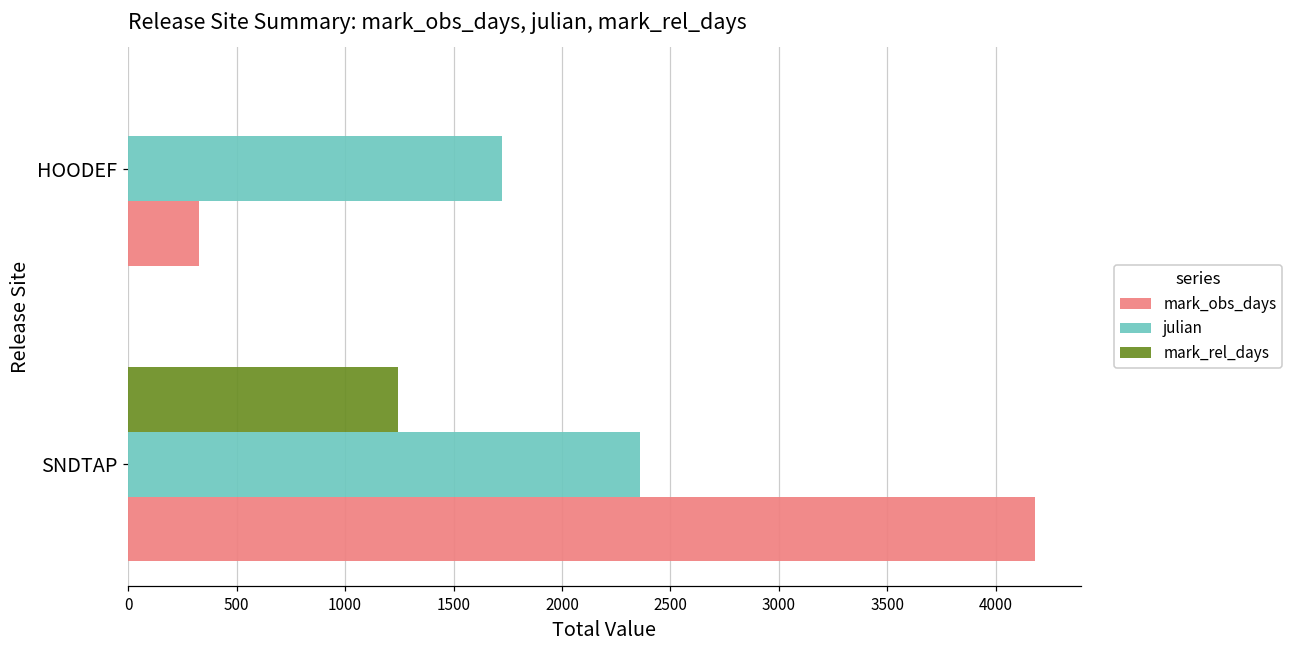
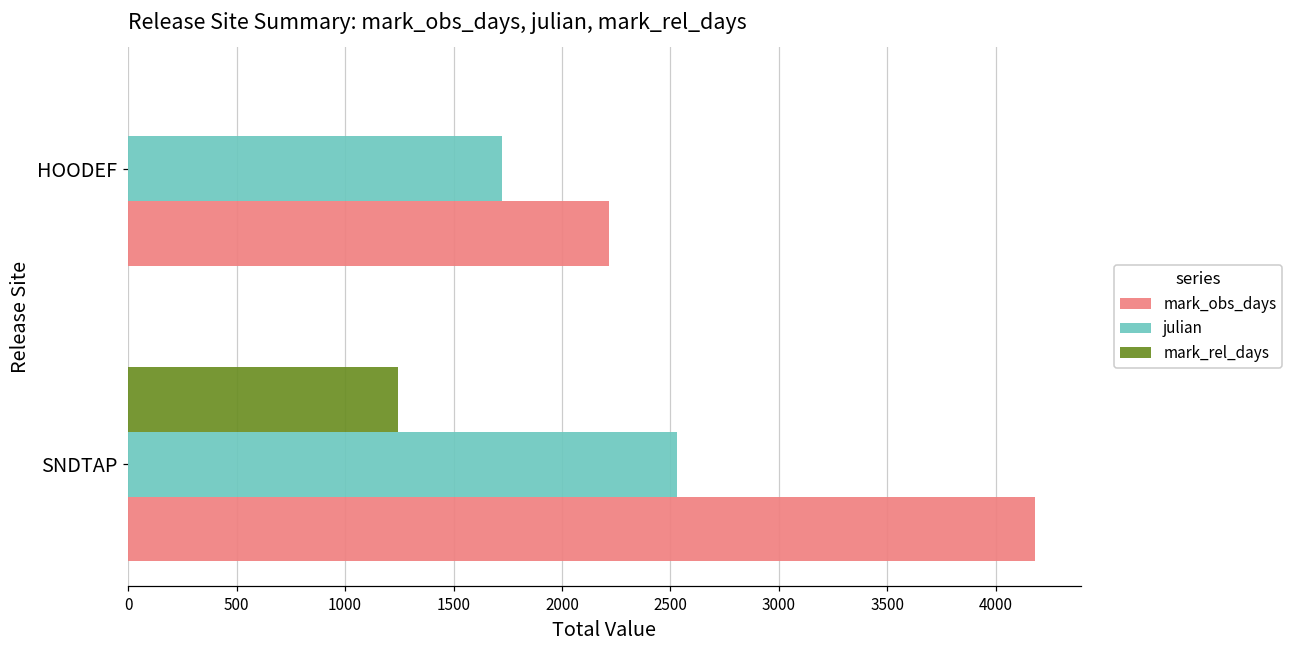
mark_obs_days, HOODEF: 330 -> 2220
julian, SNDTAP: 2360 -> 2530
